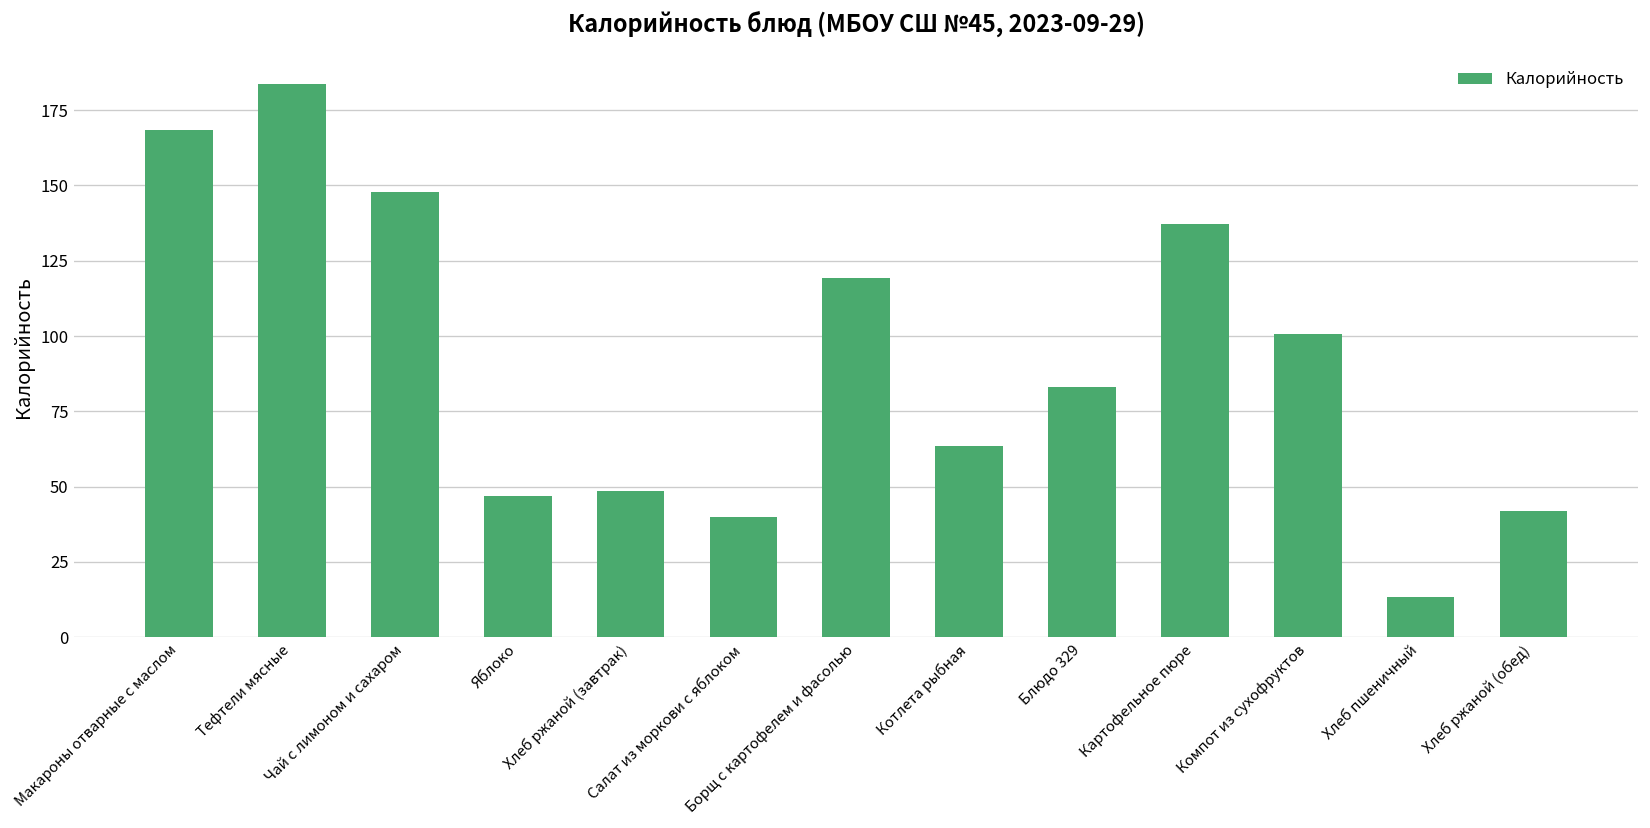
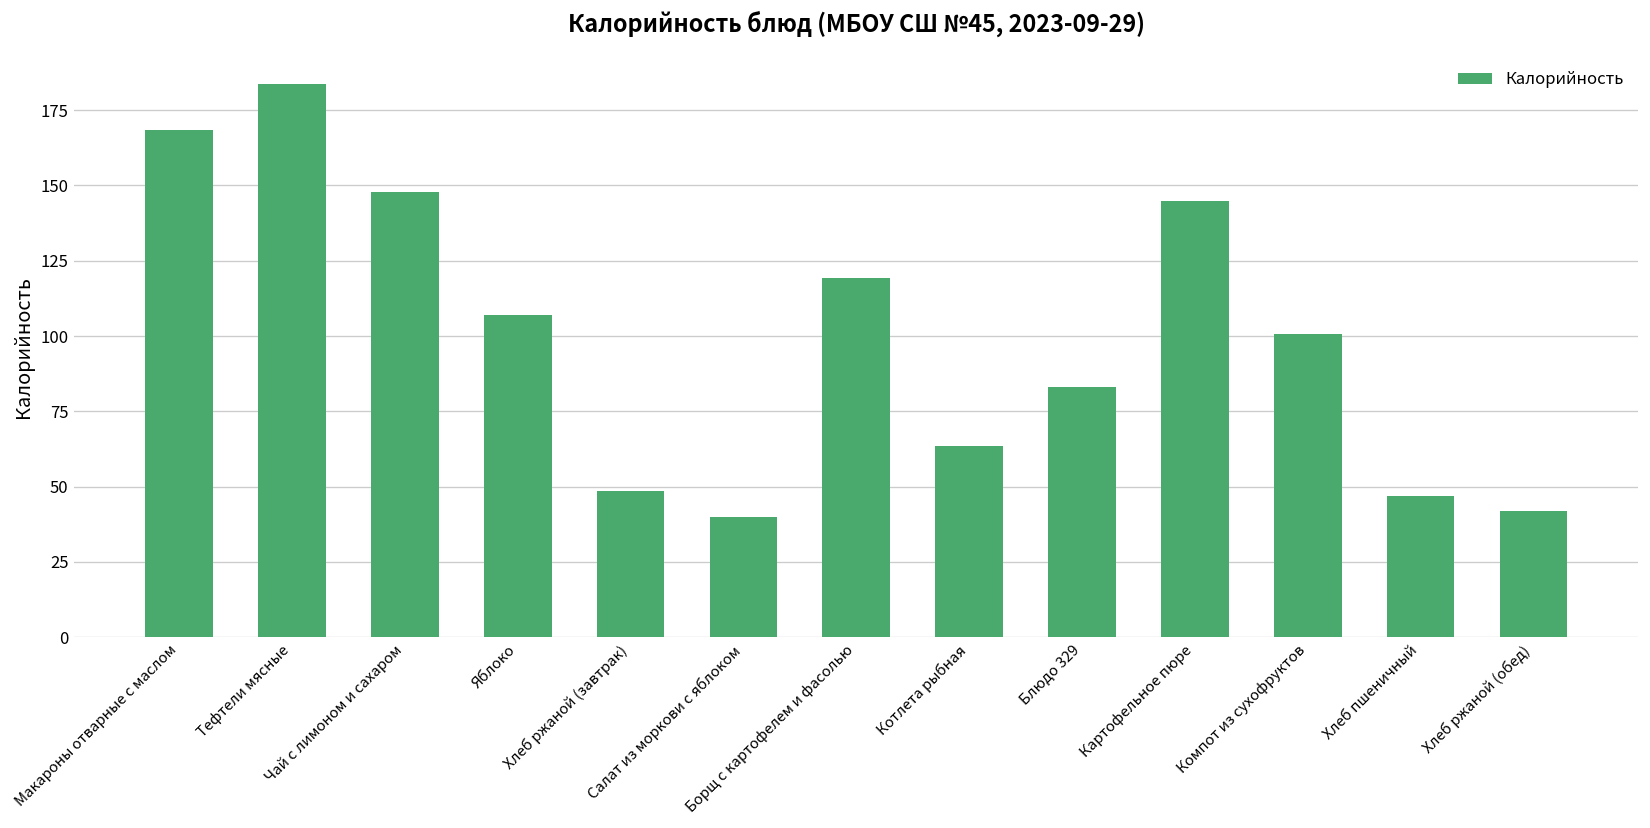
Яблоко: 47 -> 107
Картофельное пюре: 137 -> 145
Хлеб пшеничный: 13 -> 47
